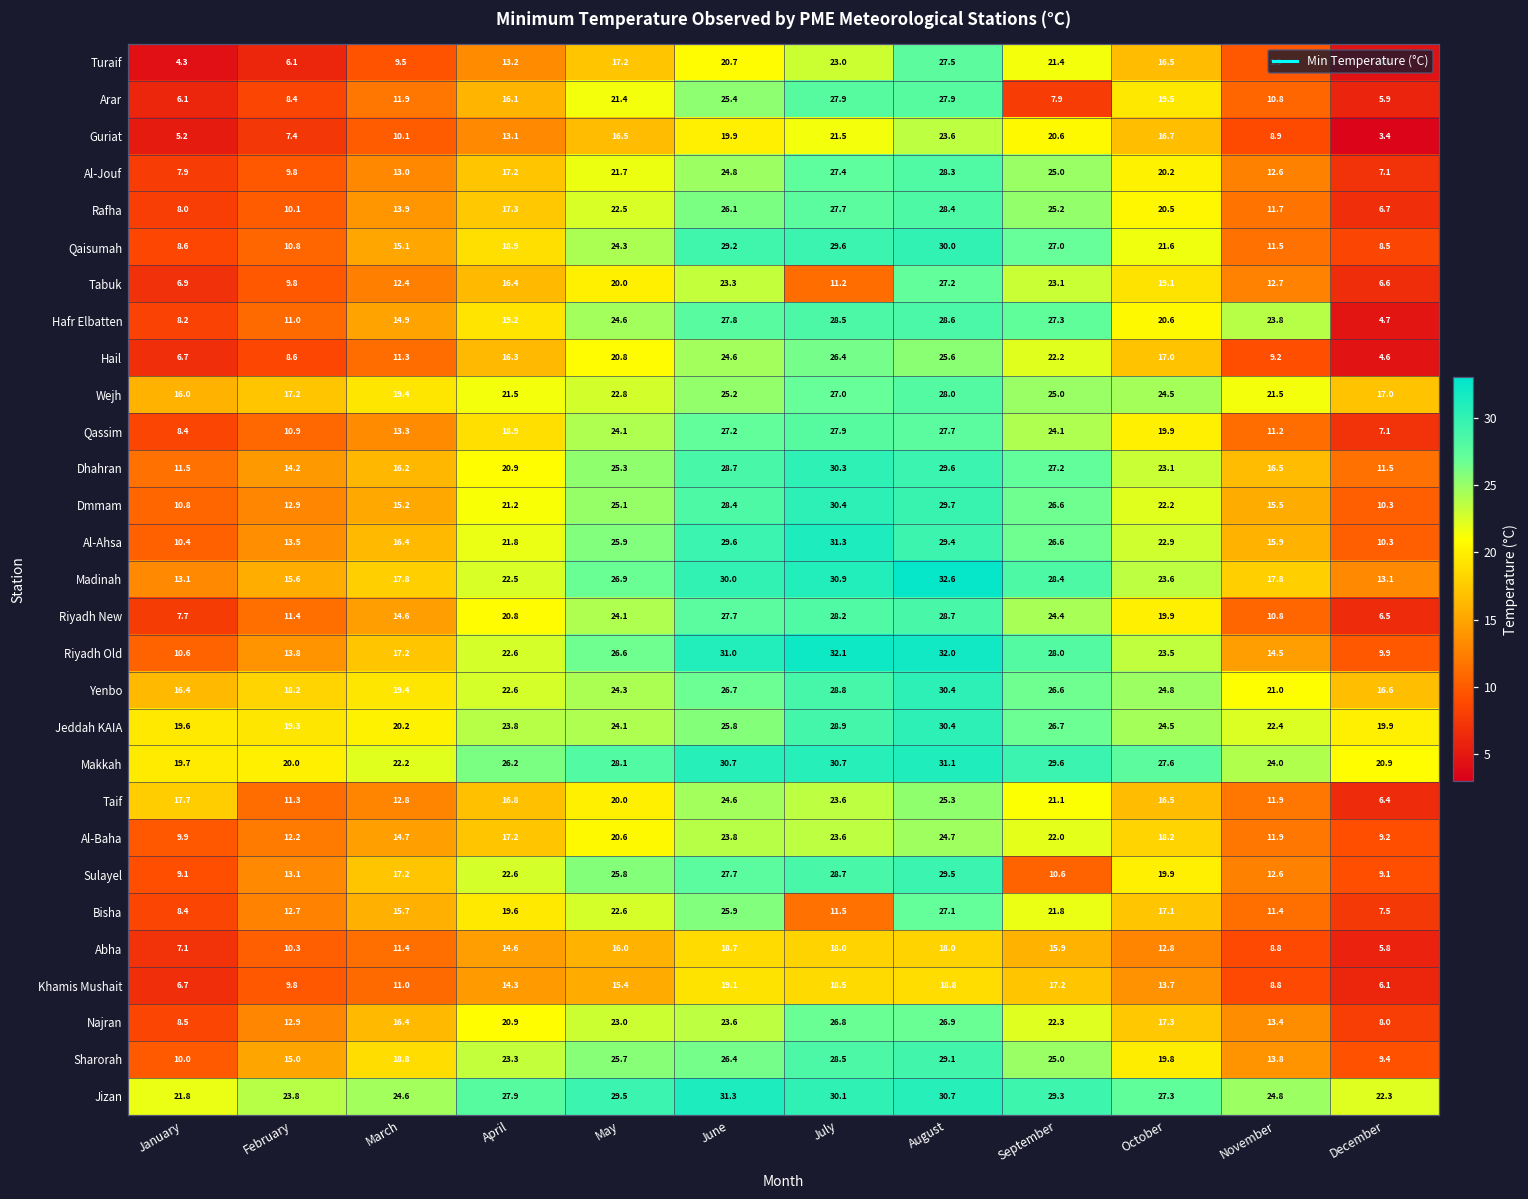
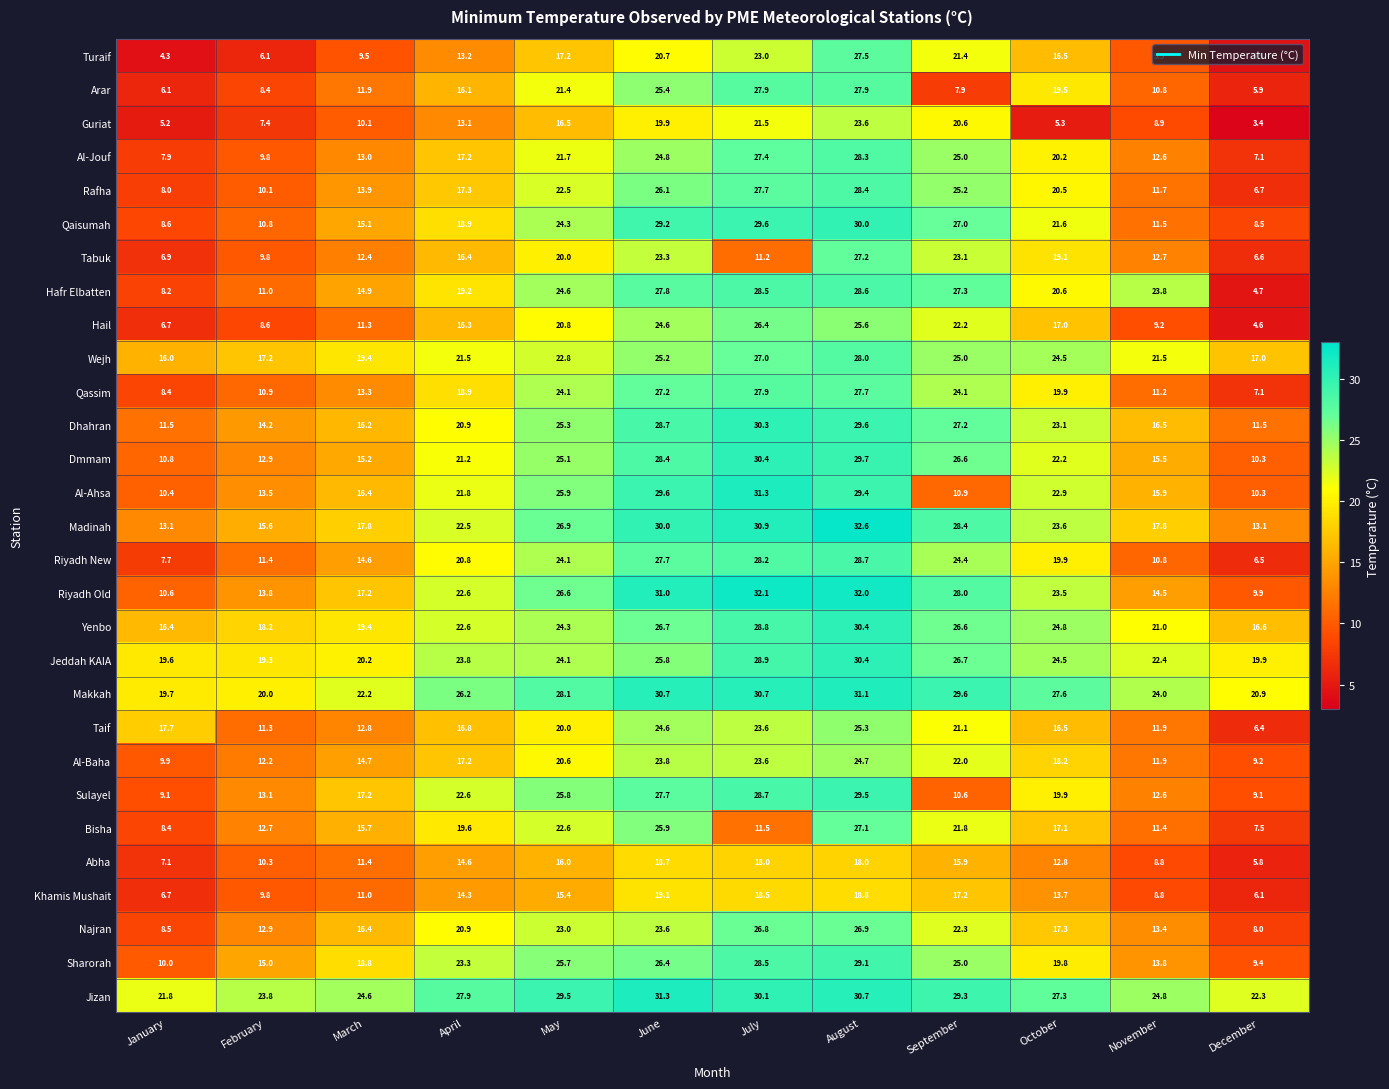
Guriat, October: 16.7 -> 5.3
Al-Ahsa, September: 26.6 -> 10.9
